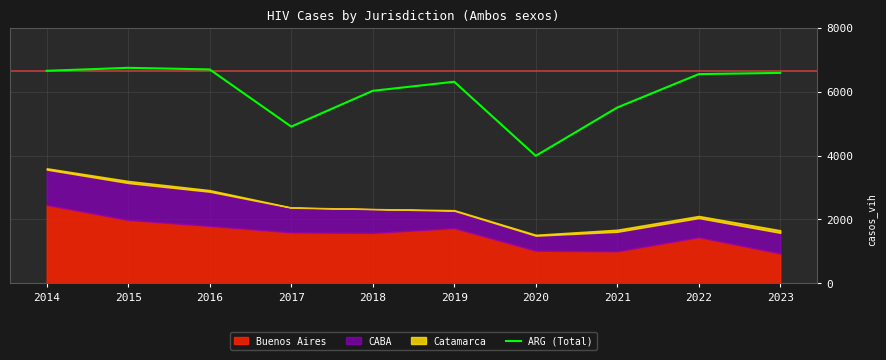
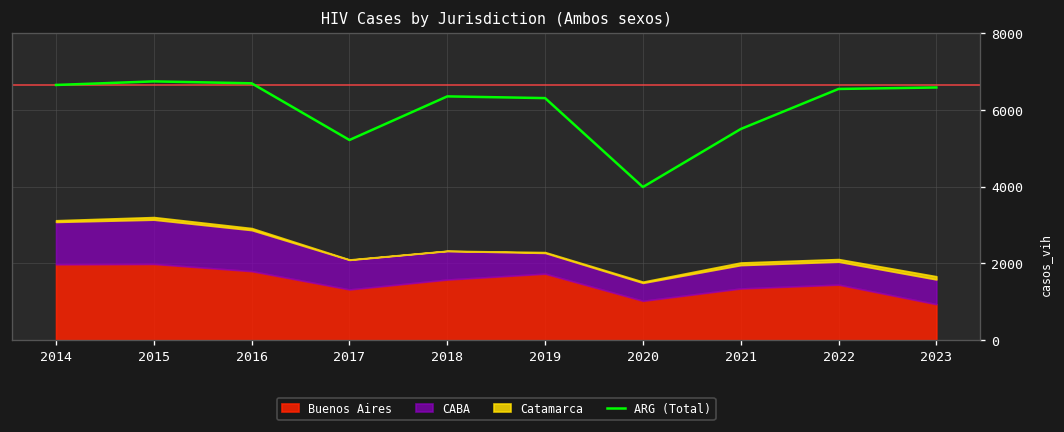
Buenos Aires, 2014: 2500 -> 2000
ARG (Total), 2017: 4900 -> 5200
Buenos Aires, 2017: 1600 -> 1300
ARG (Total), 2018: 6000 -> 6400
Buenos Aires, 2021: 1000 -> 1300
